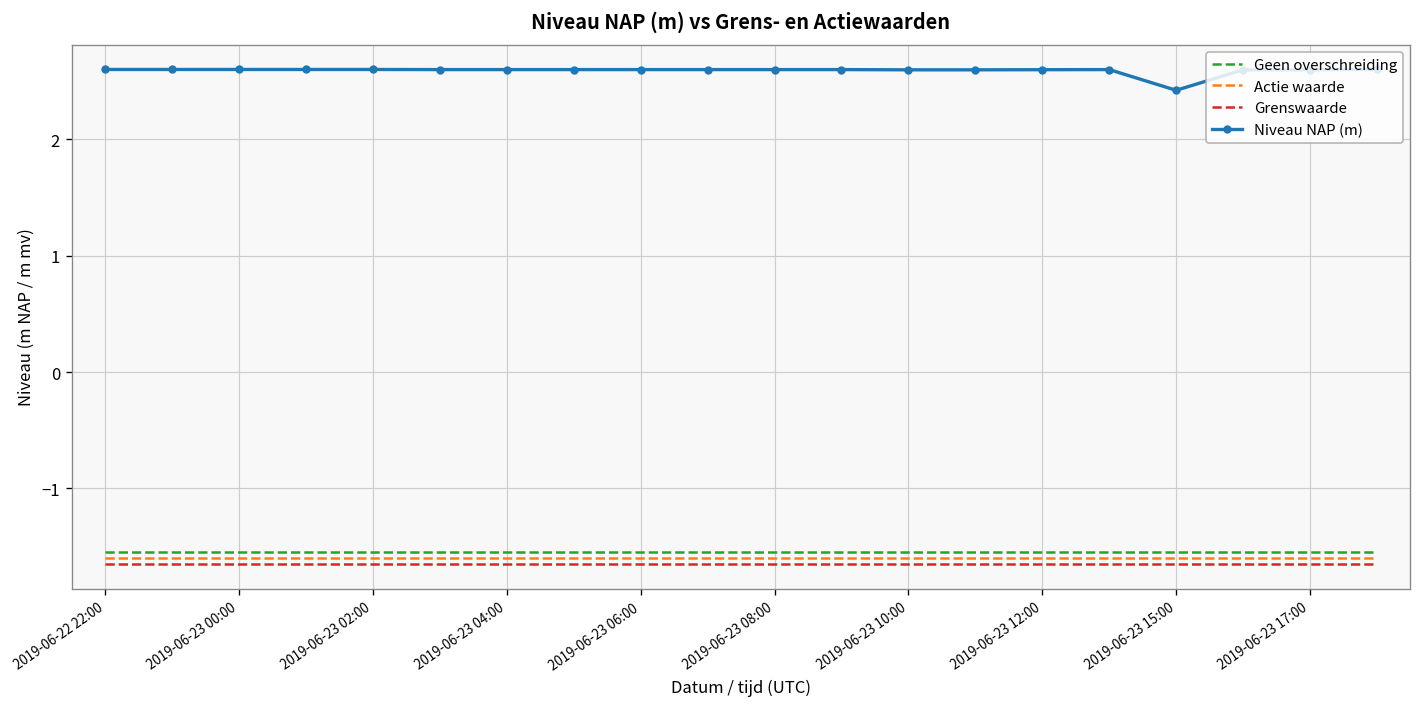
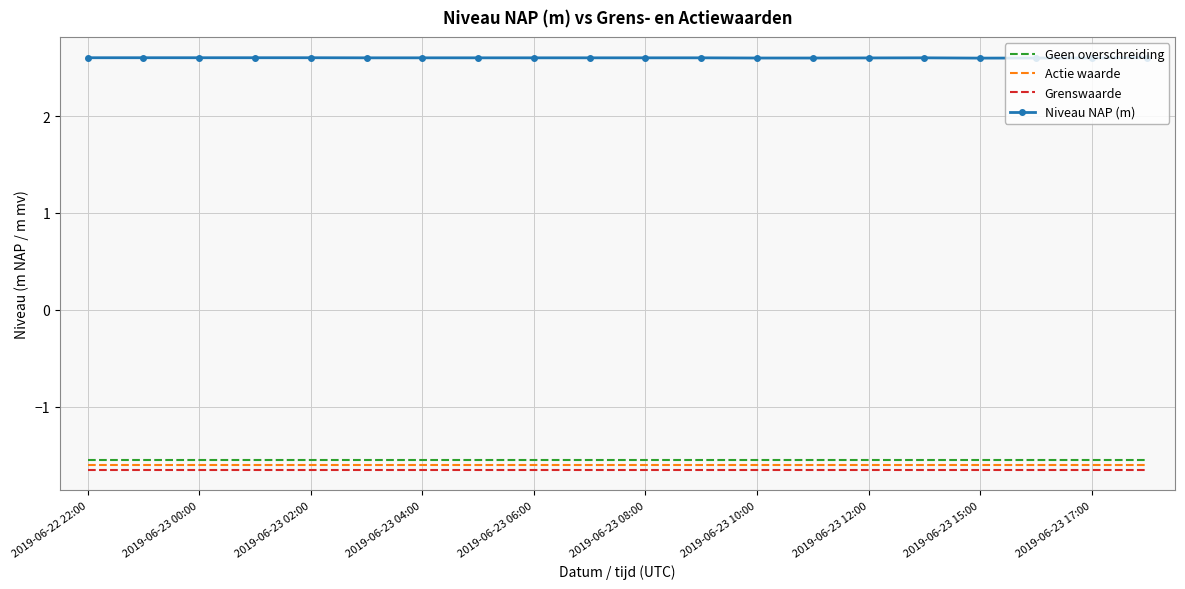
Niveau NAP (m), 2019-06-23 15:00: 2.4 -> 2.6
